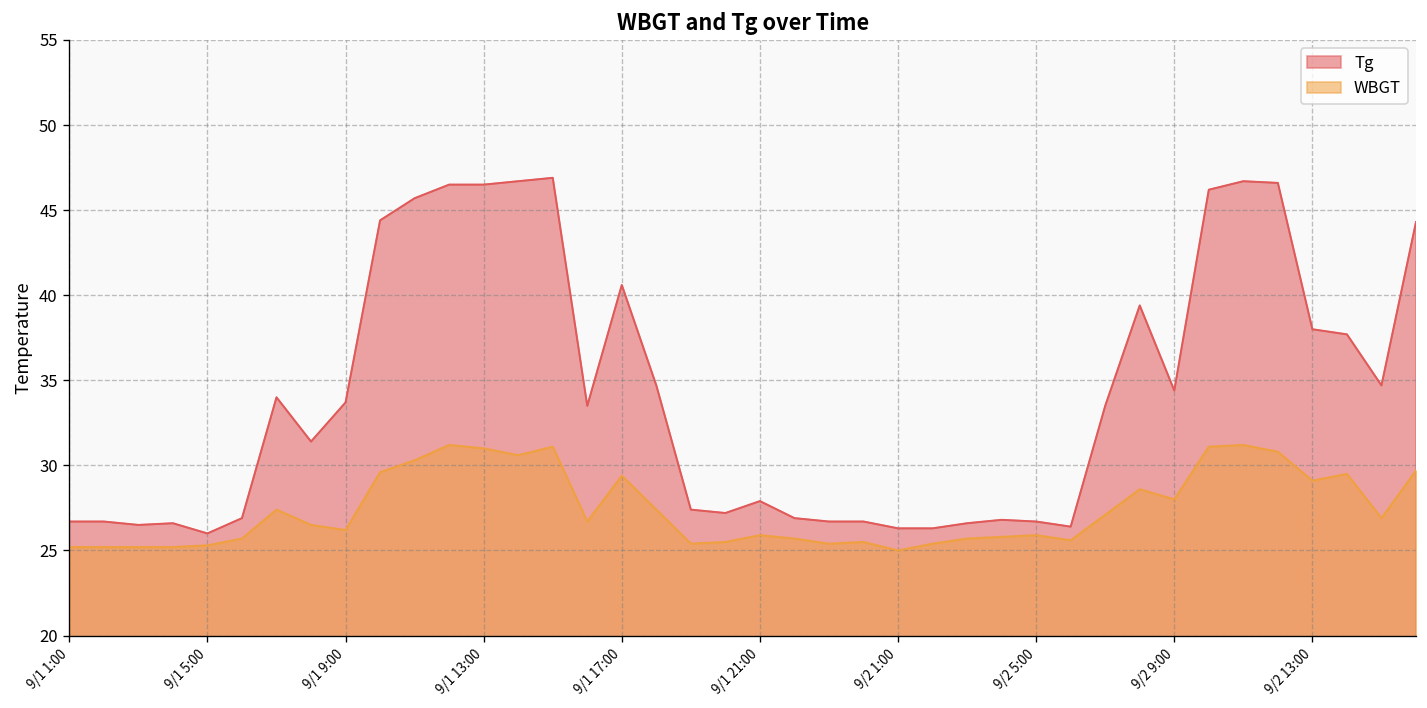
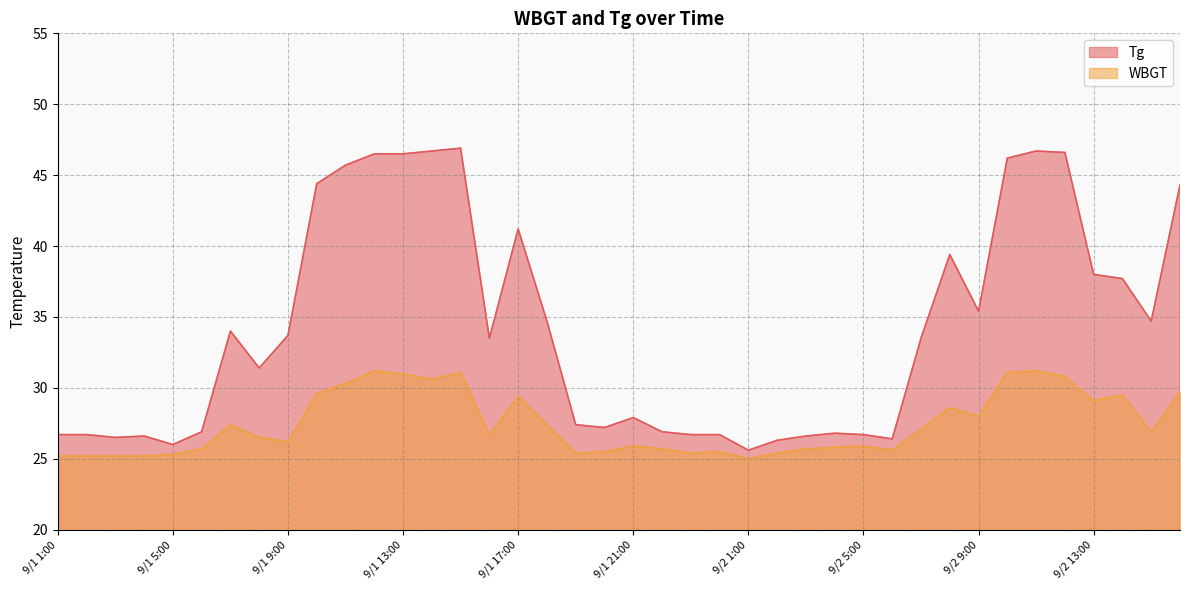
Tg, 9/1 17:00: 40.6 -> 41.2
Tg, 9/2 1:00: 26.3 -> 25.6
Tg, 9/2 9:00: 34.4 -> 35.4
